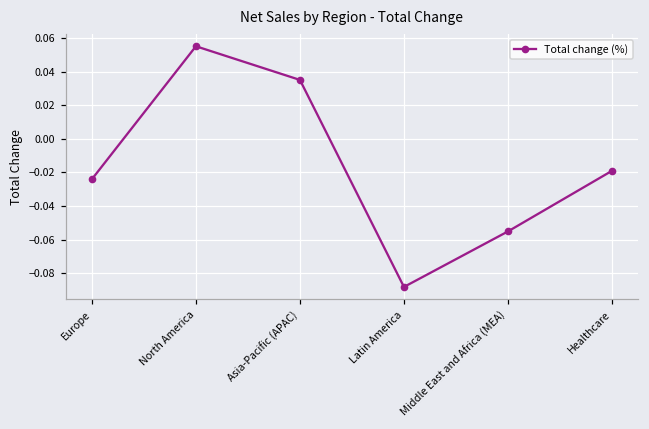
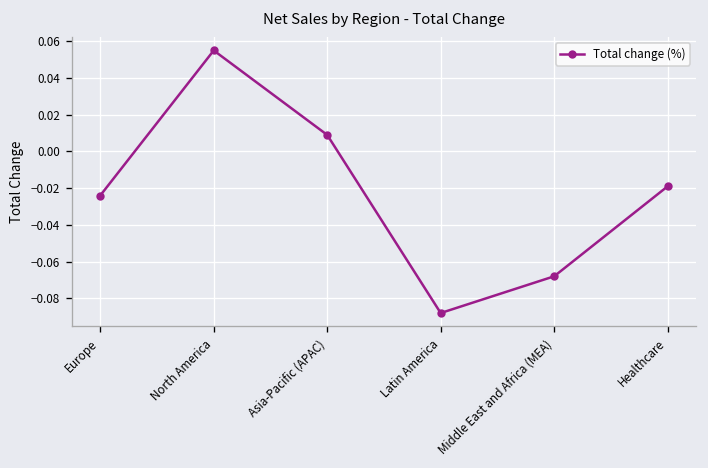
Asia-Pacific (APAC): 0.035 -> 0.009
Middle East and Africa (MEA): -0.055 -> -0.068
